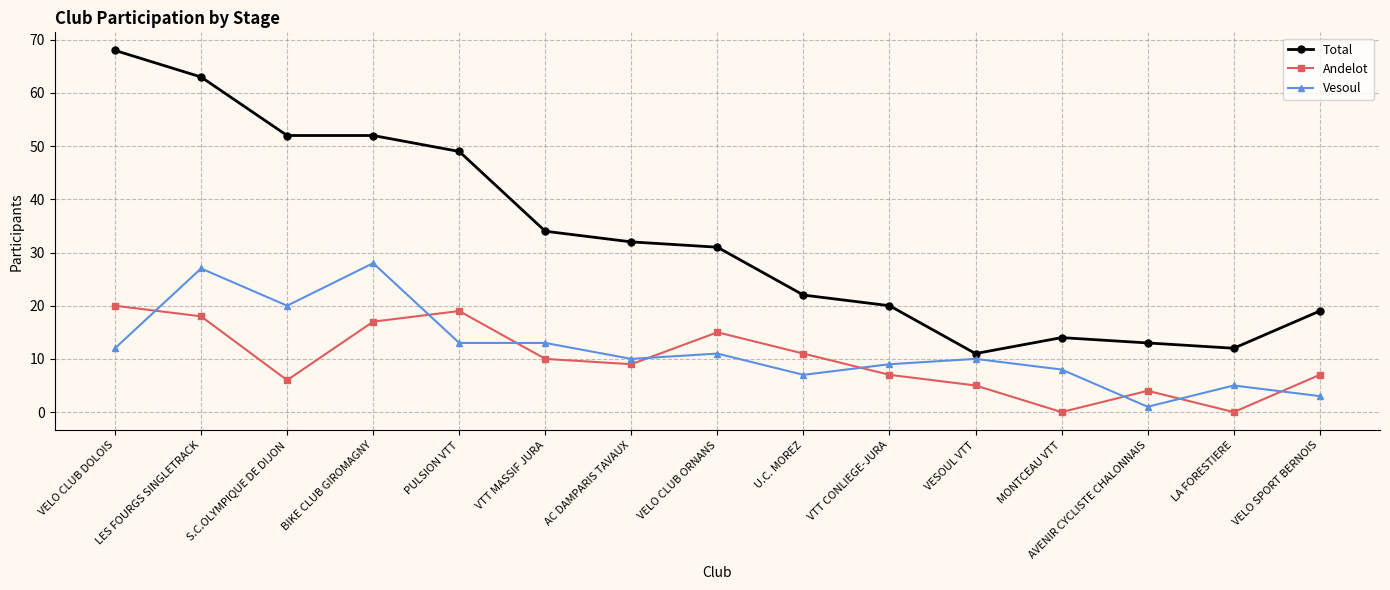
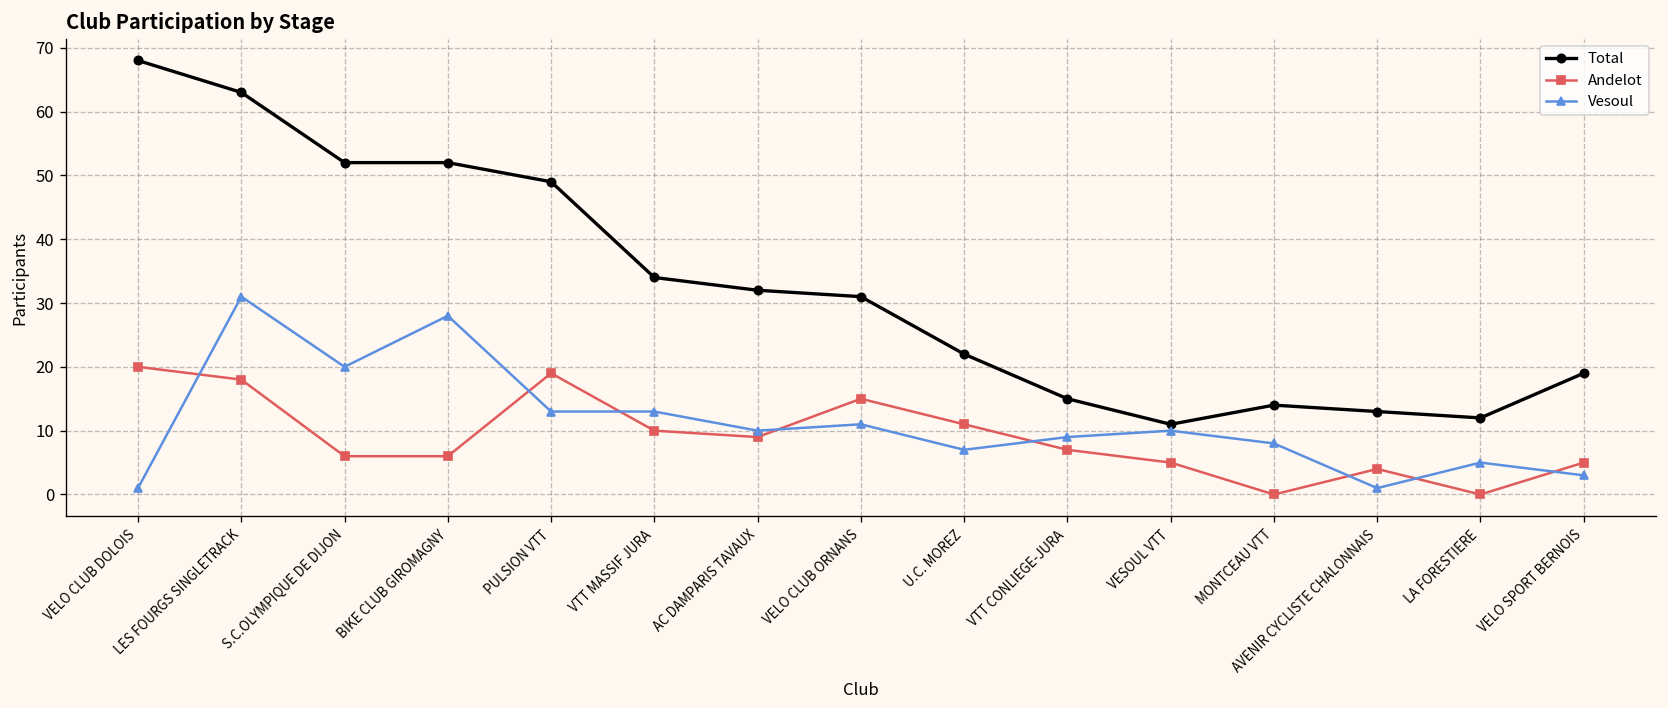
Vesoul, VELO CLUB DOLOIS: 12 -> 1
Vesoul, LES FOURGS SINGLETRACK: 27 -> 31
Andelot, BIKE CLUB GIROMAGNY: 17 -> 6
Total, VTT CONLIEGE-JURA: 20 -> 15
Andelot, VELO SPORT BERNOIS: 7 -> 5
